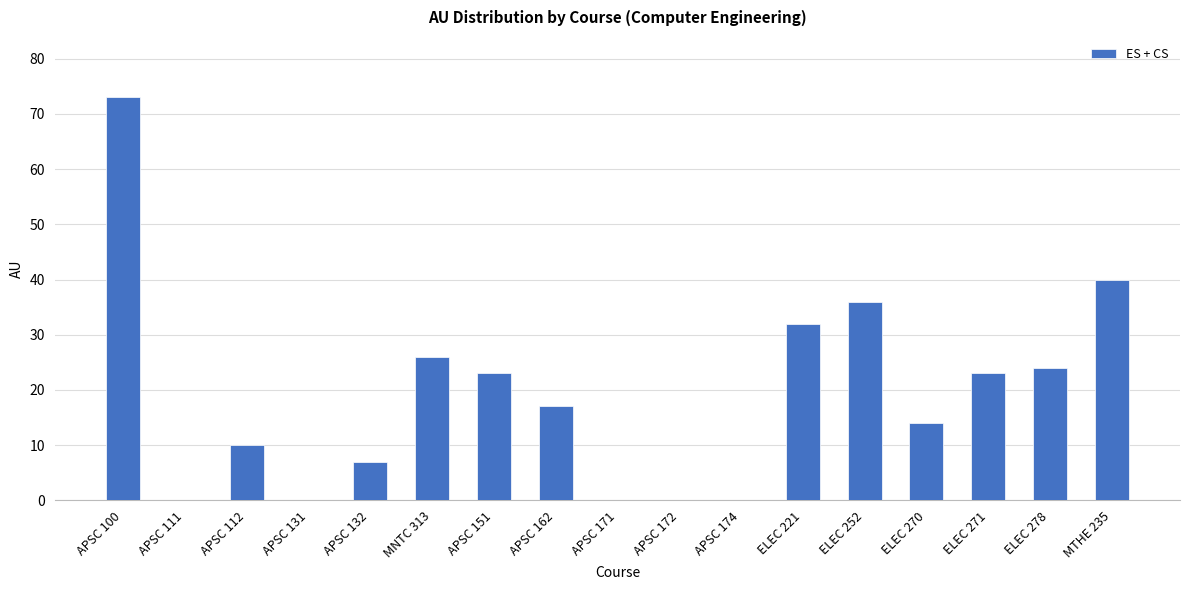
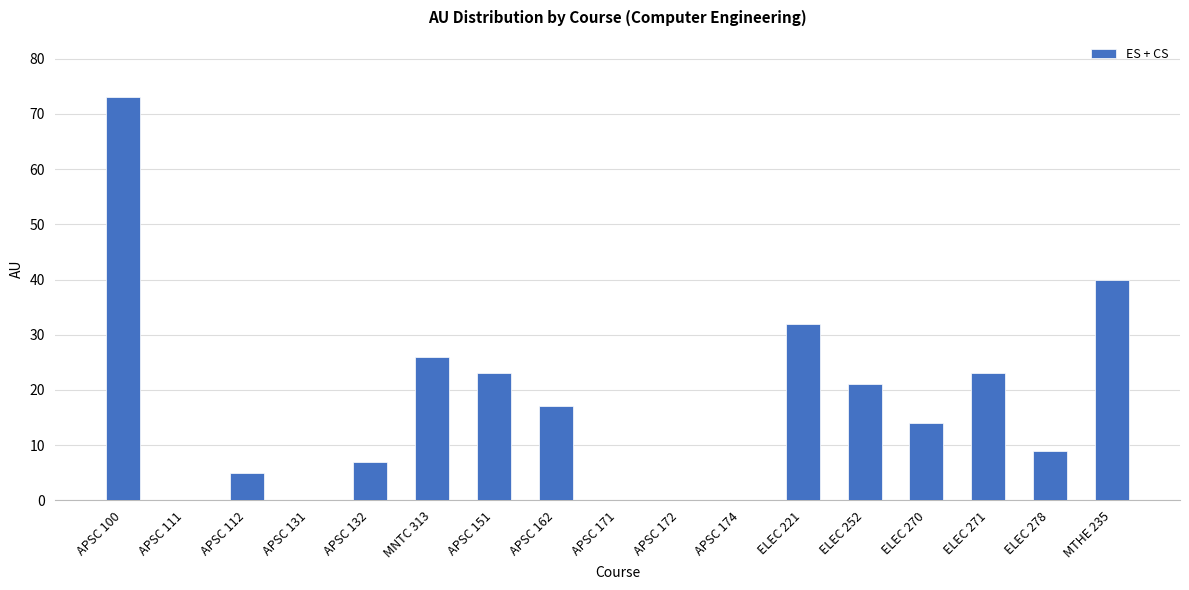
APSC 112: 10 -> 5
ELEC 252: 36 -> 21
ELEC 278: 24 -> 9
